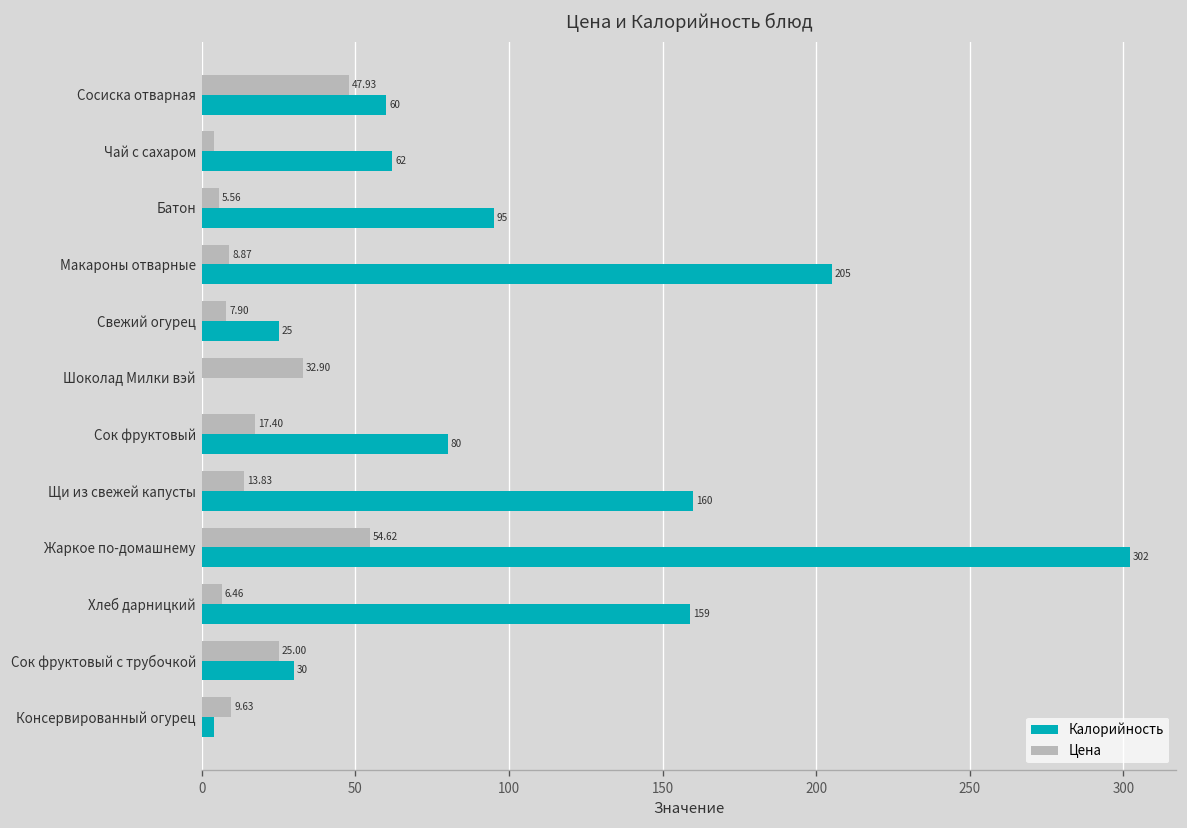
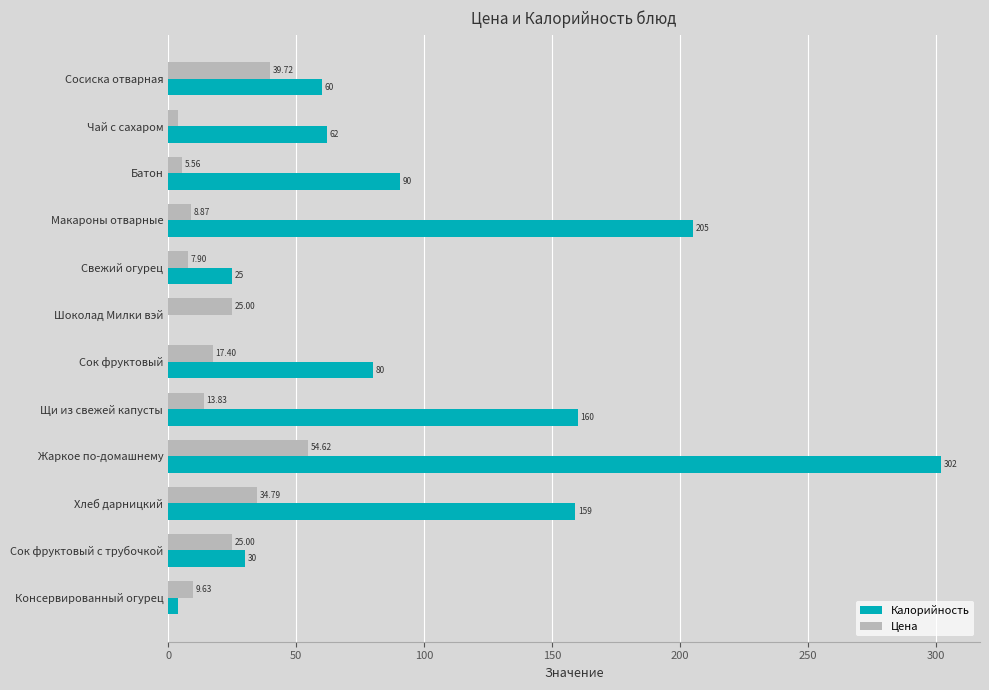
Цена, Сосиска отварная: 47.93 -> 39.72
Калорийность, Батон: 95 -> 90
Цена, Шоколад Милки вэй: 32.90 -> 25.00
Цена, Хлеб дарницкий: 6.46 -> 34.79
